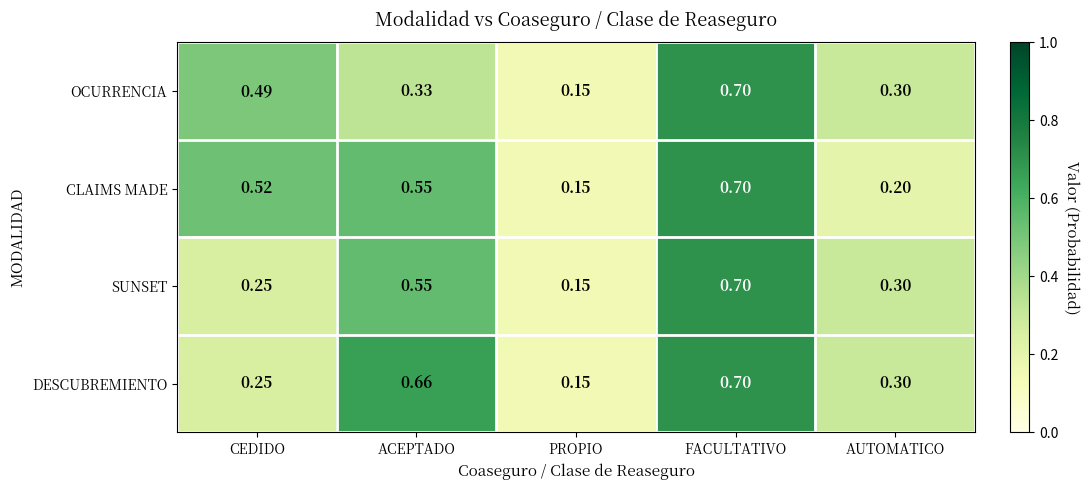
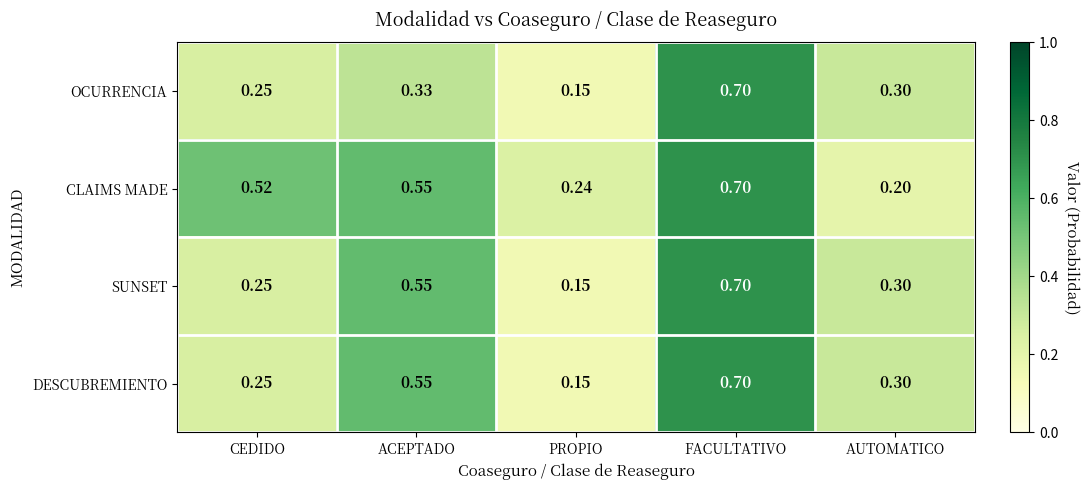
OCURRENCIA, CEDIDO: 0.49 -> 0.25
CLAIMS MADE, PROPIO: 0.15 -> 0.24
DESCUBREMIENTO, ACEPTADO: 0.66 -> 0.55
